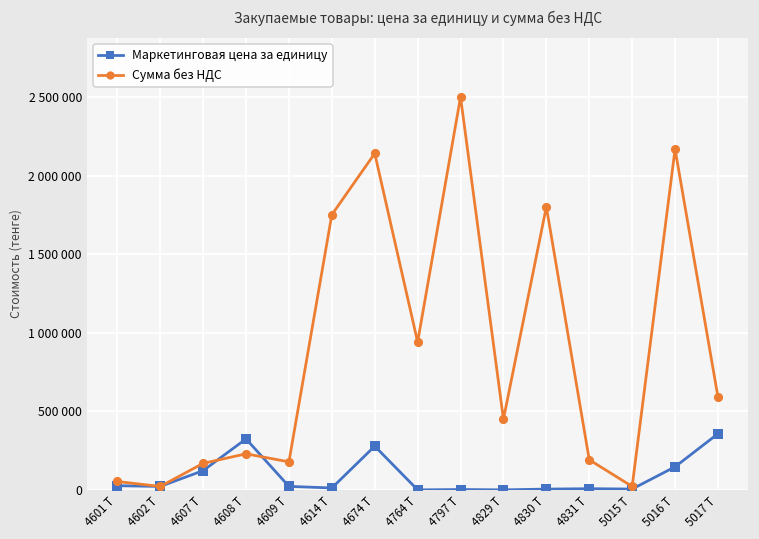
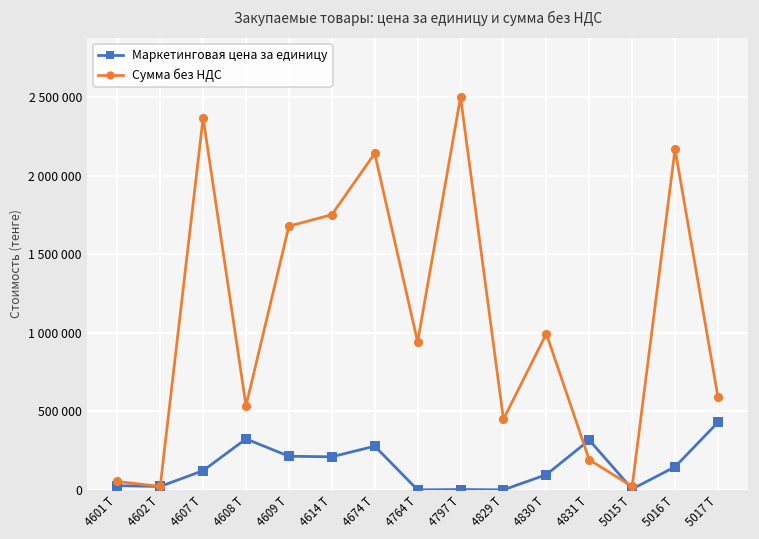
Сумма без НДС, 4607 Т: 170000 -> 2370000
Сумма без НДС, 4608 Т: 230000 -> 540000
Маркетинговая цена за единицу, 4609 Т: 20000 -> 210000
Сумма без НДС, 4609 Т: 180000 -> 1680000
Маркетинговая цена за единицу, 4614 Т: 10000 -> 210000
Маркетинговая цена за единицу, 4830 Т: 10000 -> 100000
Сумма без НДС, 4830 Т: 1800000 -> 990000
Маркетинговая цена за единицу, 4831 Т: 10000 -> 320000
Маркетинговая цена за единицу, 5017 Т: 360000 -> 430000
